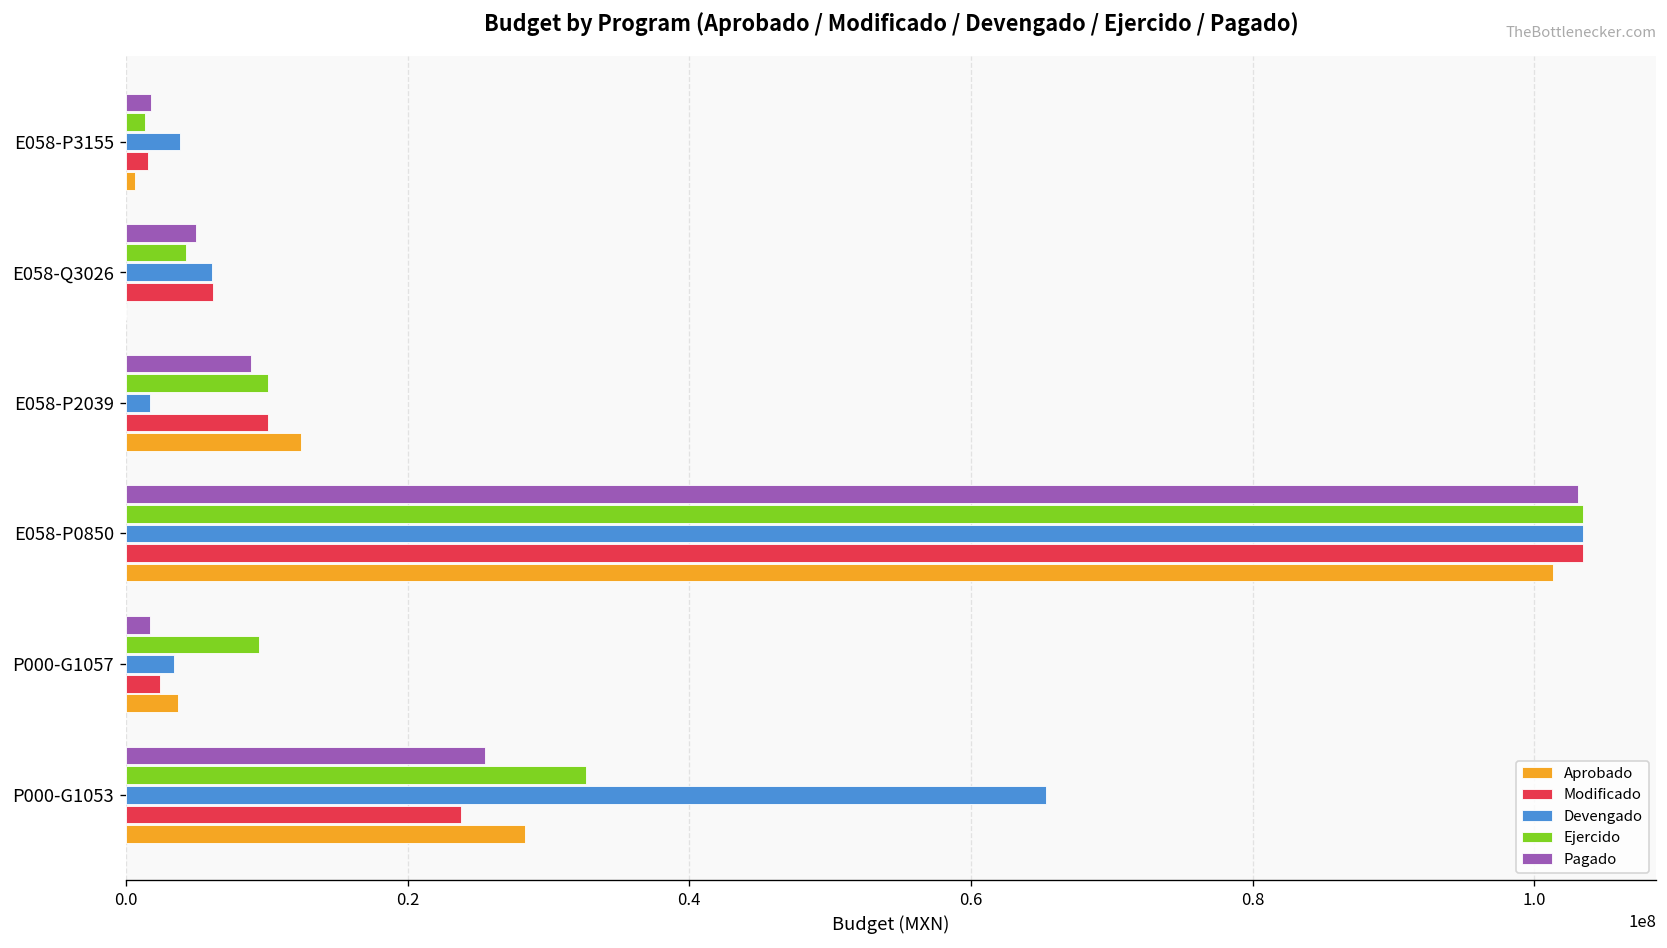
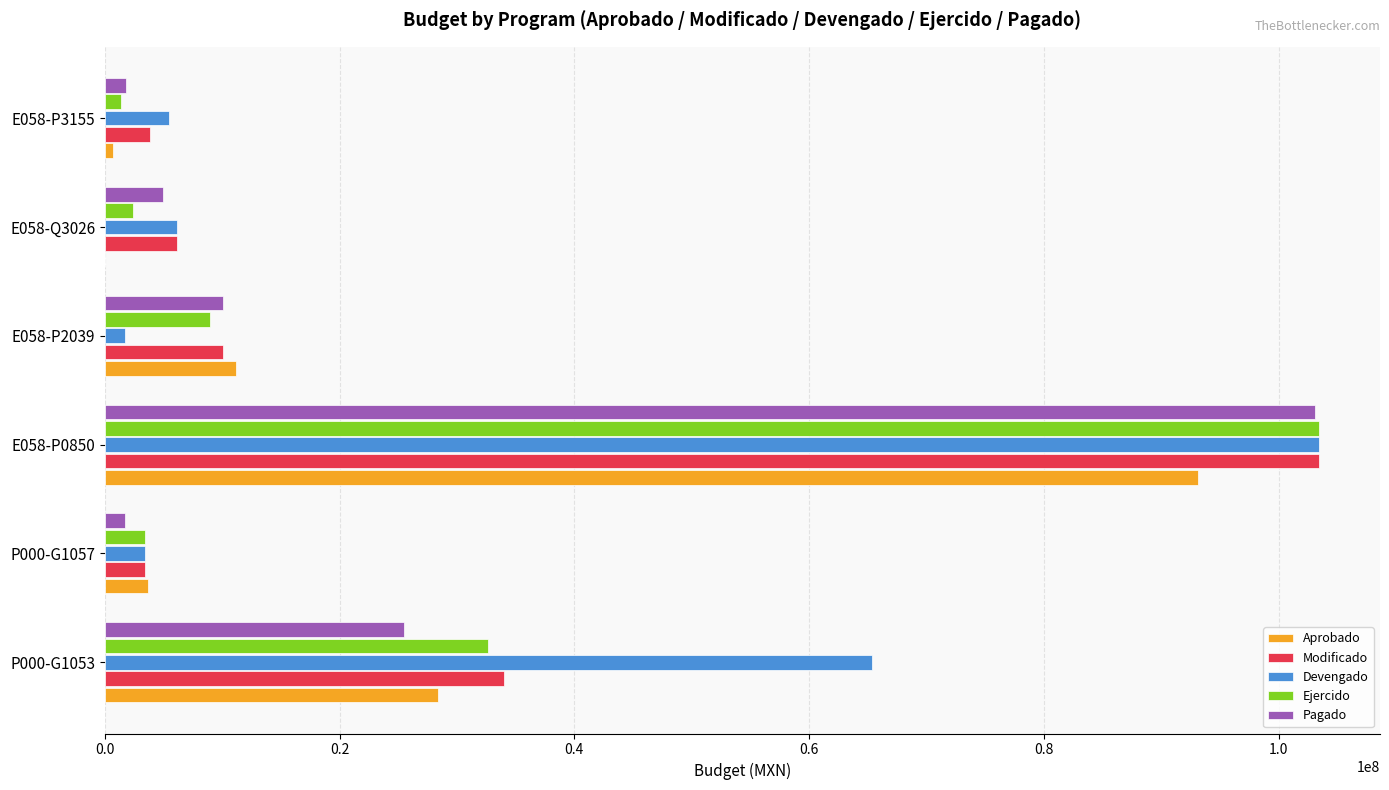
Devengado, E058-P3155: 3900000 -> 5400000
Modificado, E058-P3155: 1600000 -> 3900000
Ejercido, E058-Q3026: 4300000 -> 2400000
Pagado, E058-P2039: 8900000 -> 10100000
Ejercido, E058-P2039: 10100000 -> 8900000
Aprobado, E058-P2039: 12500000 -> 11200000
Aprobado, E058-P0850: 101300000 -> 93100000
Ejercido, P000-G1057: 9500000 -> 3400000
Modificado, P000-G1057: 2400000 -> 3400000
Modificado, P000-G1053: 23800000 -> 34000000
